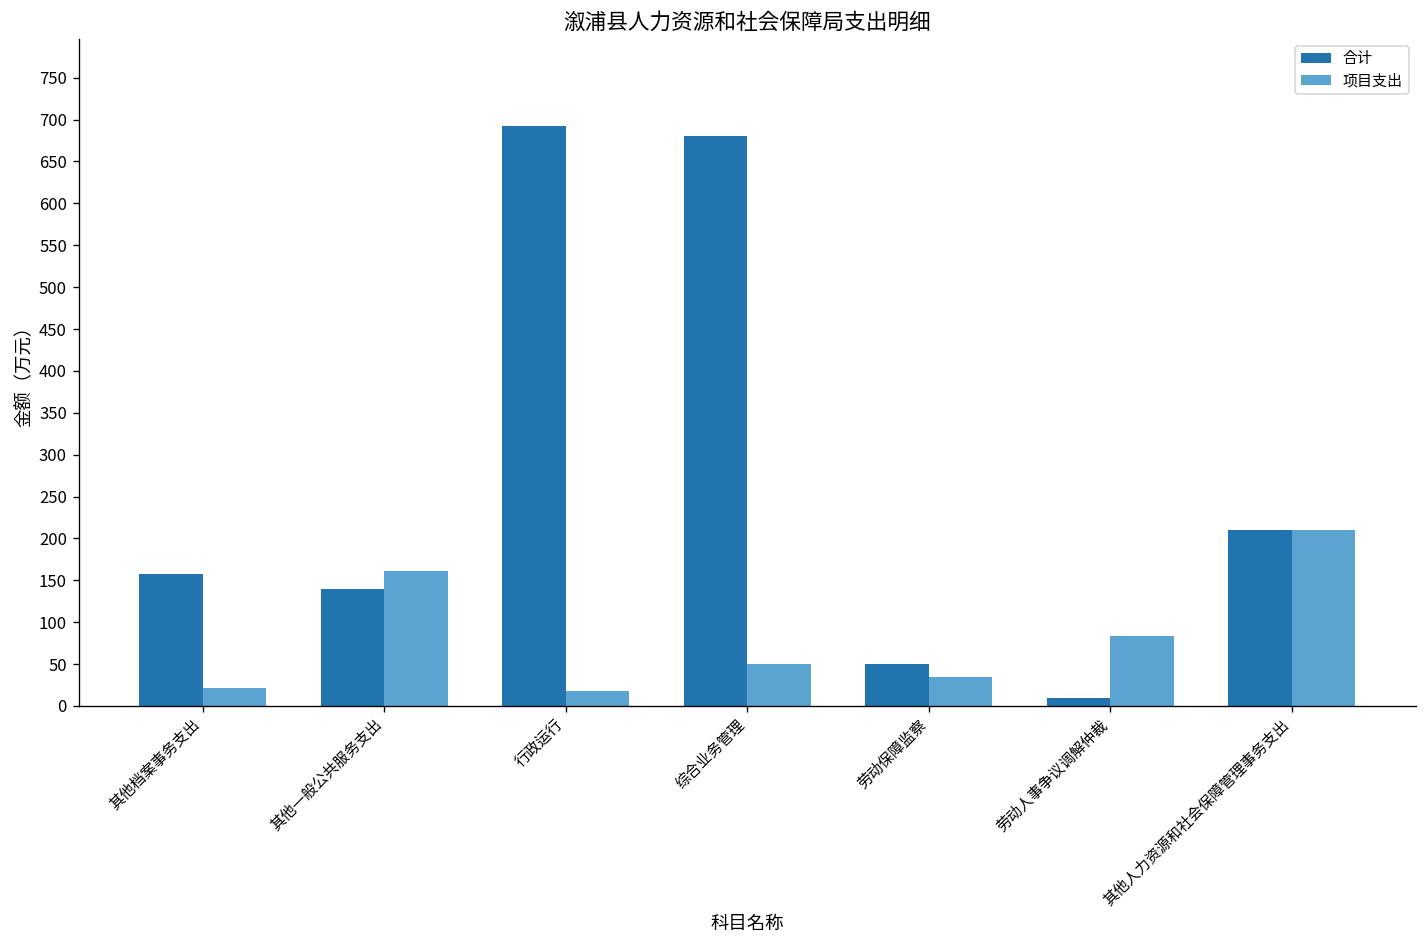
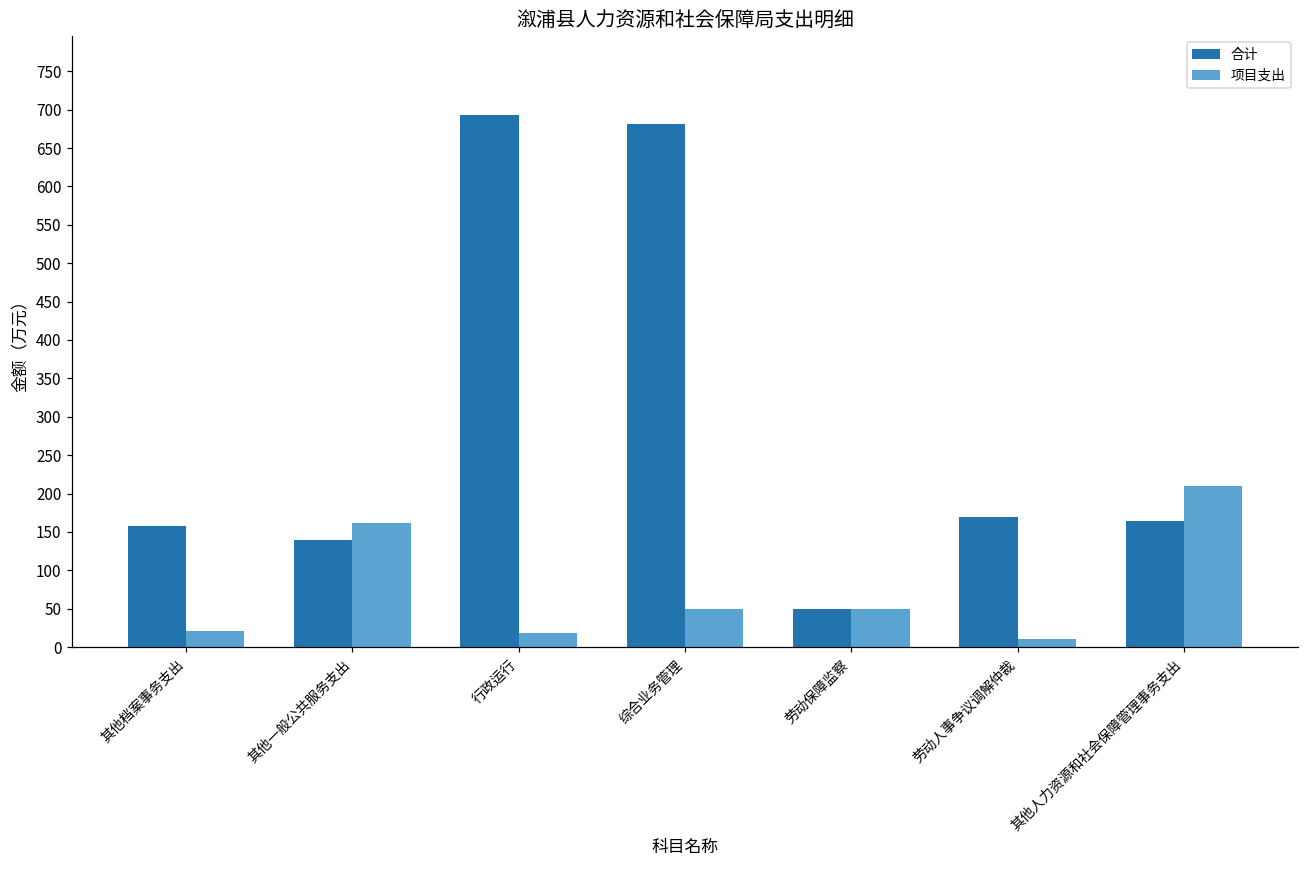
项目支出, 劳动保障监察: 30 -> 50
合计, 劳动人事争议调解仲裁: 10 -> 170
项目支出, 劳动人事争议调解仲裁: 80 -> 10
合计, 其他人力资源和社会保障管理事务支出: 210 -> 160
